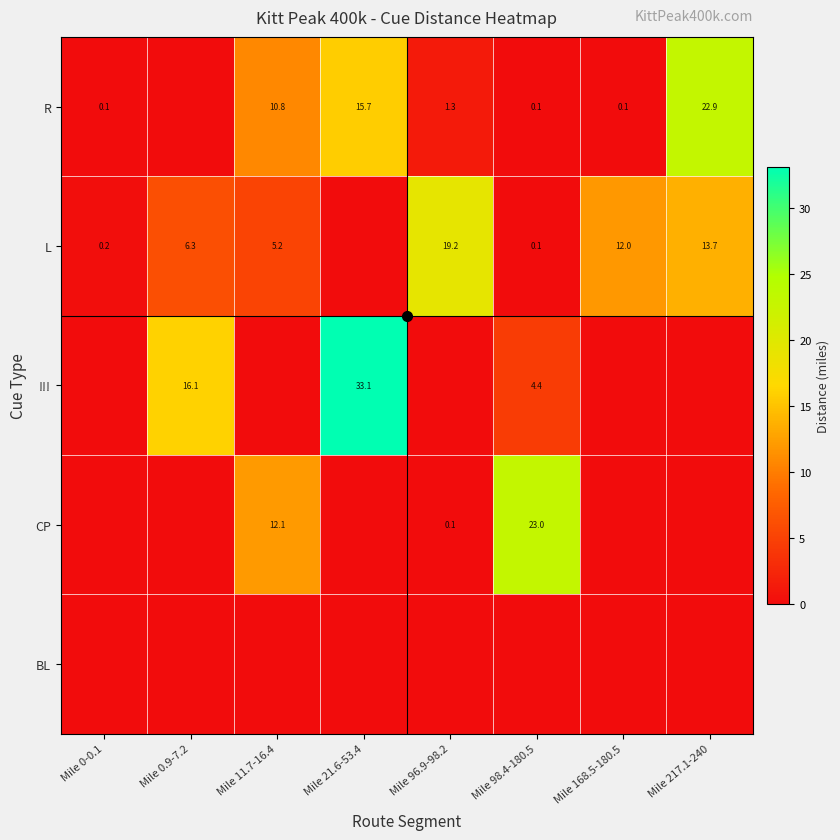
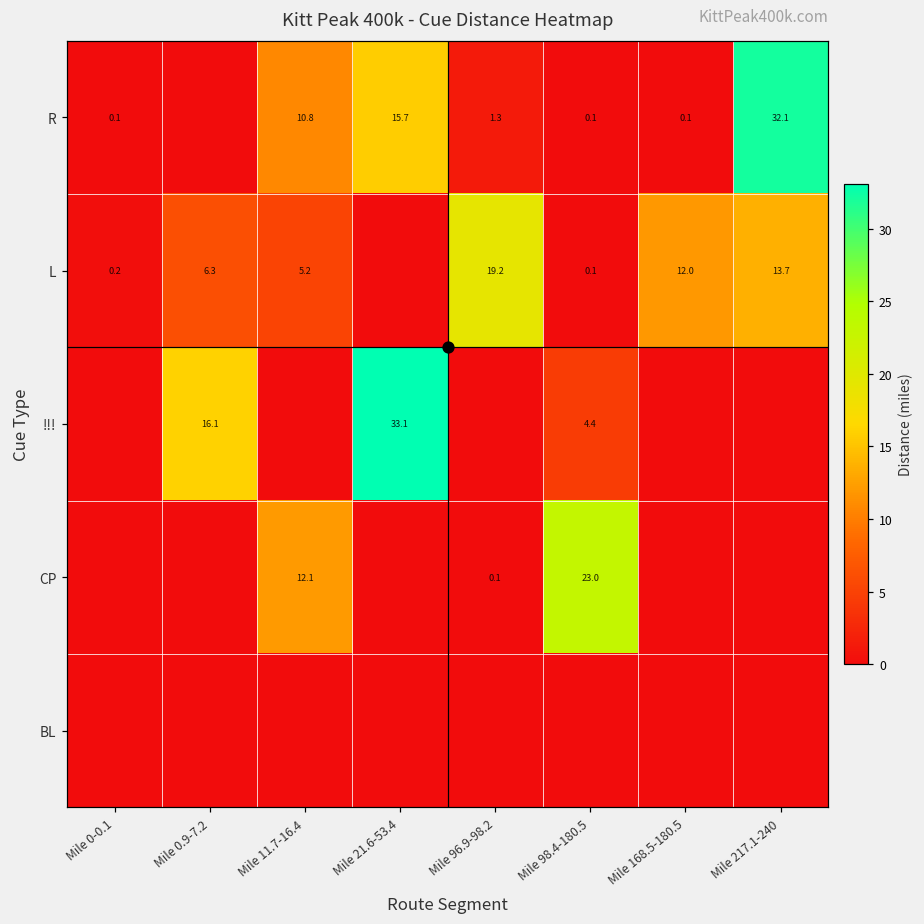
R, Mile 217.1-240: 22.9 -> 32.1
